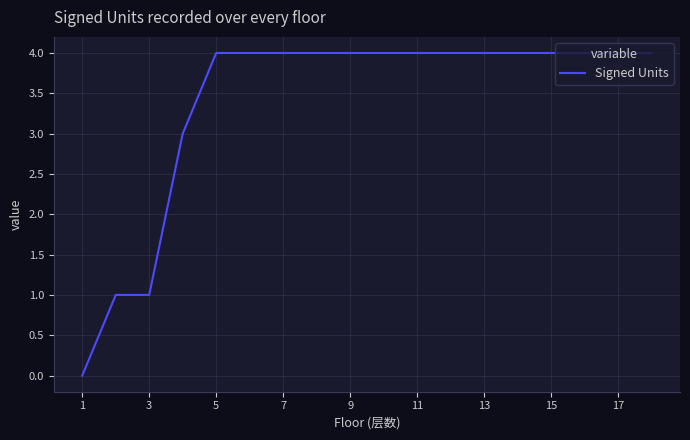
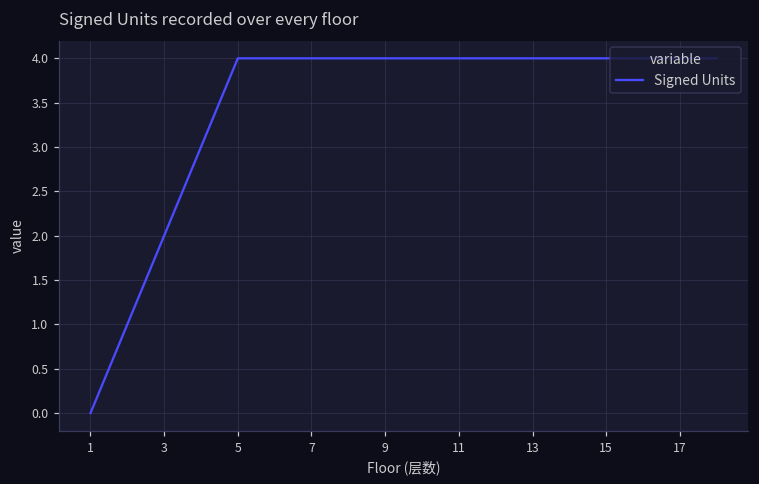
3: 1 -> 2
